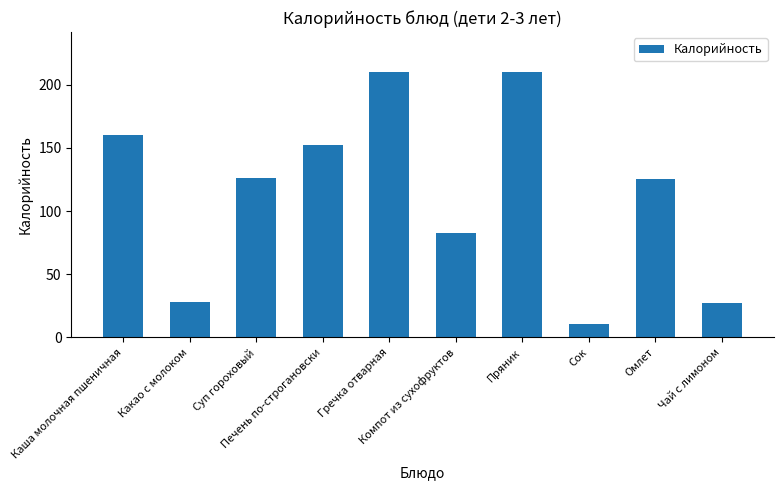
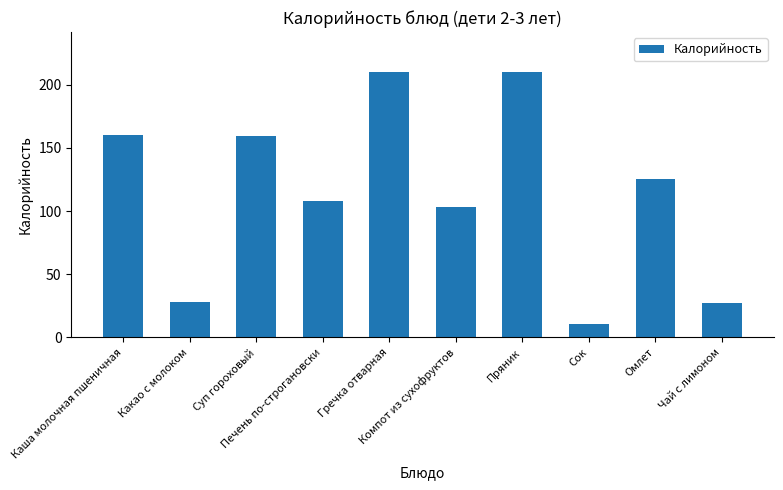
Суп гороховый: 126 -> 159
Печень по-строгановски: 152 -> 108
Компот из сухофруктов: 83 -> 103
